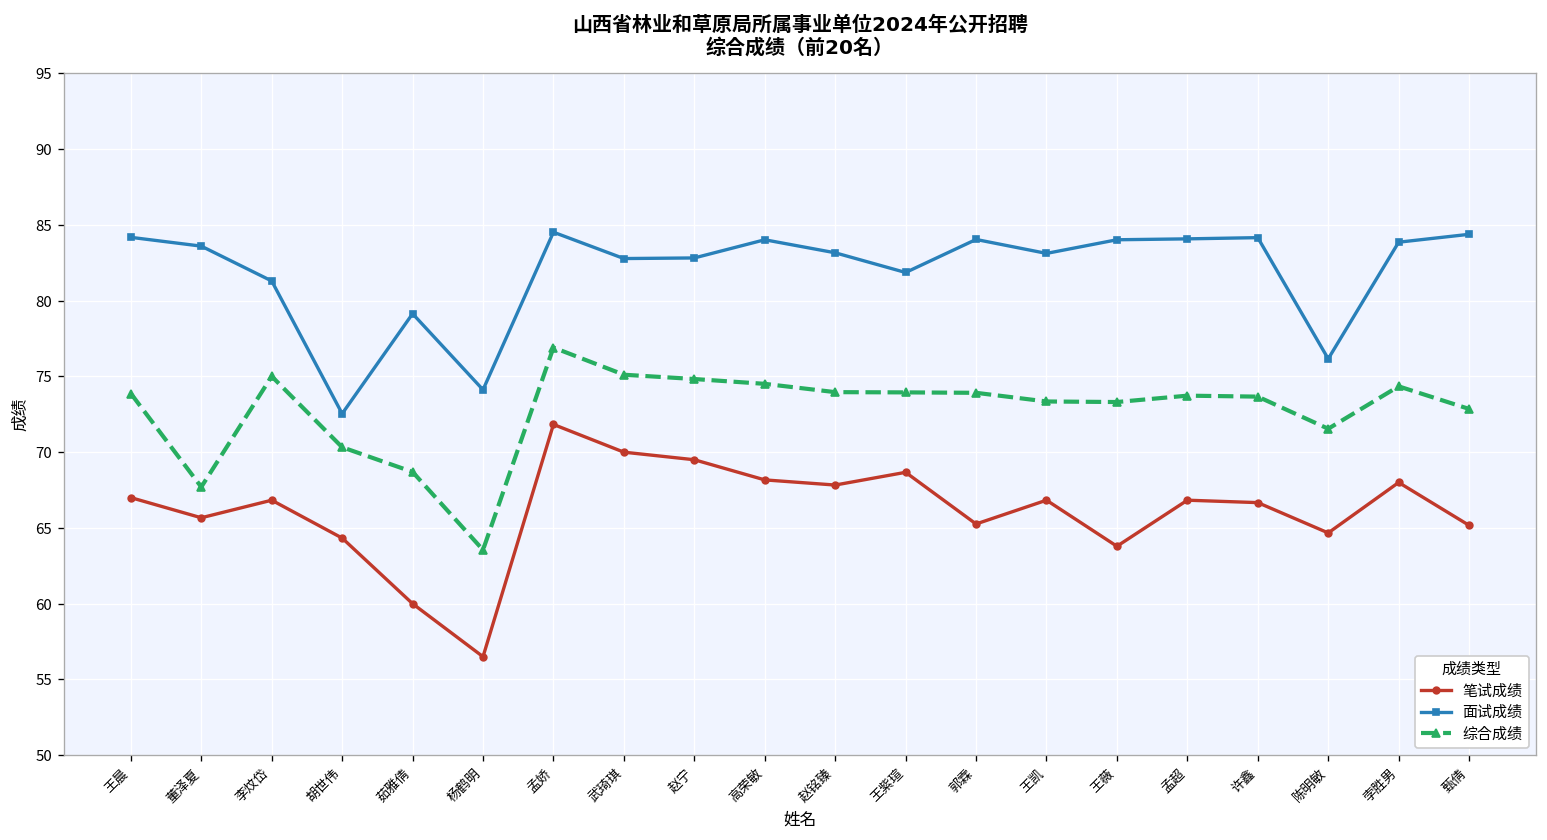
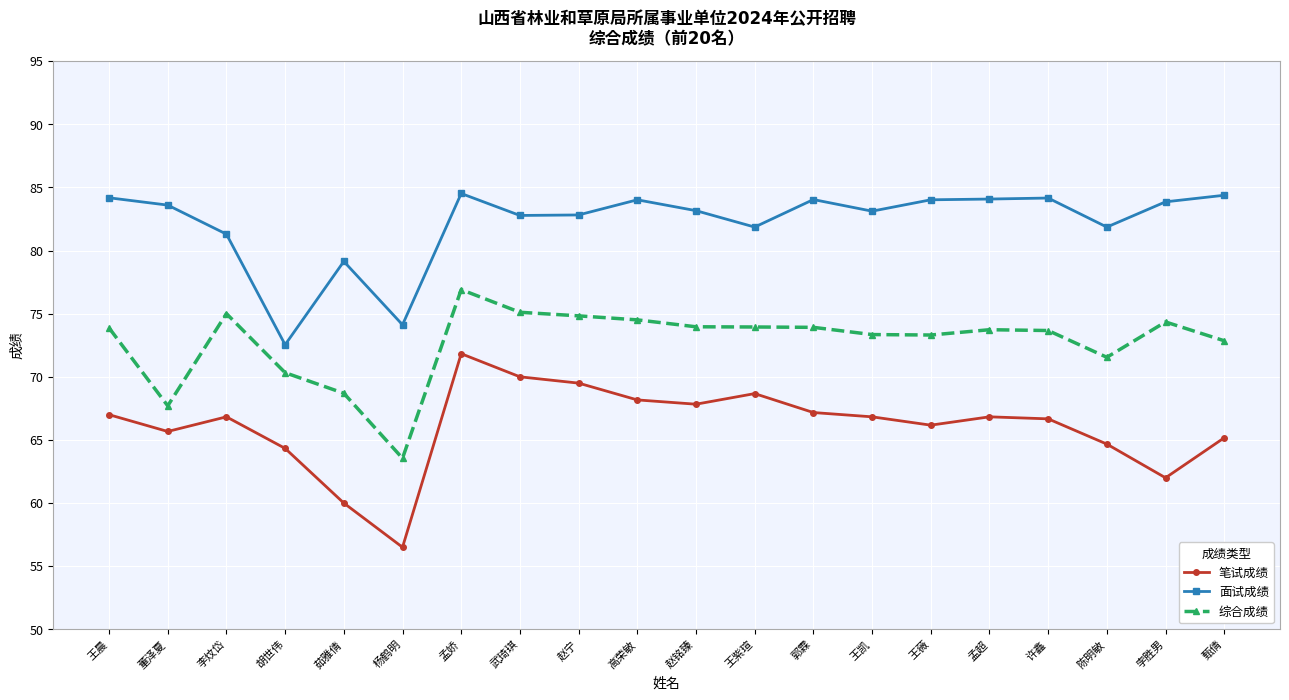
笔试成绩, 郭霖: 65.3 -> 67.2
笔试成绩, 王薇: 63.8 -> 66.2
面试成绩, 陈明敏: 76.2 -> 81.9
笔试成绩, 孛胜男: 68 -> 62
